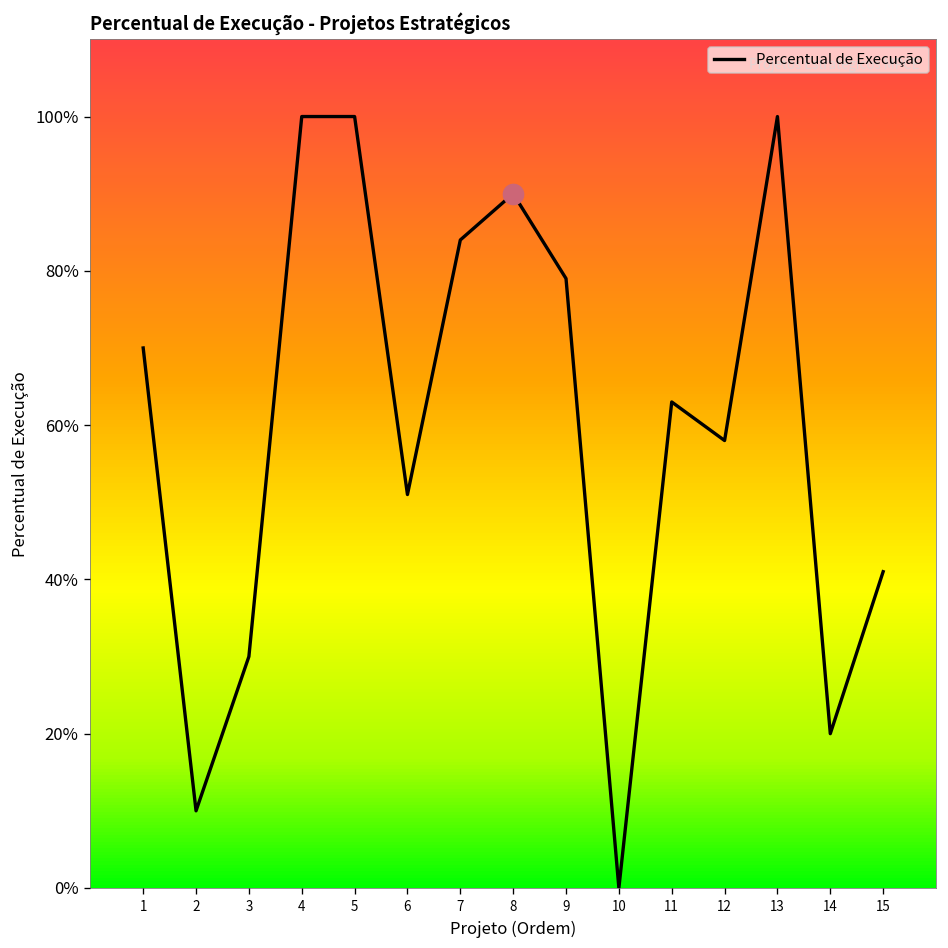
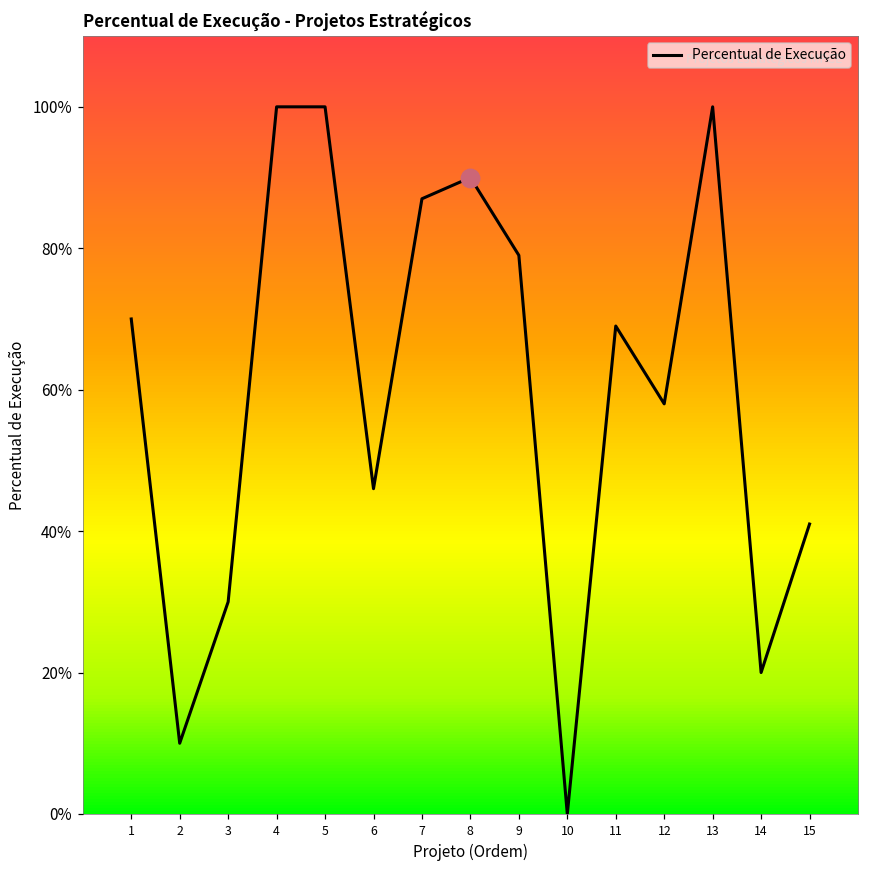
Percentual de Execução, 6: 51% -> 46%
Percentual de Execução, 7: 84% -> 87%
Percentual de Execução, 11: 63% -> 69%
